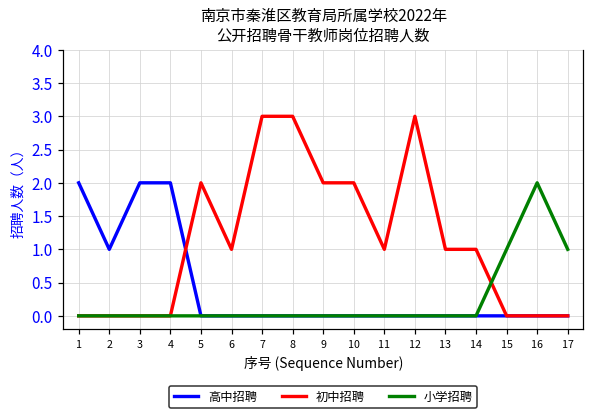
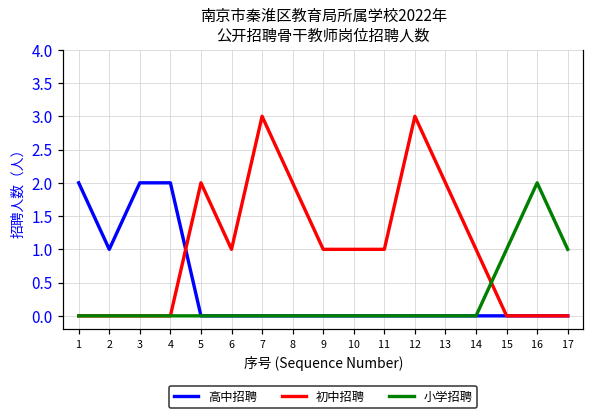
初中招聘, 8: 3 -> 2
初中招聘, 9: 2 -> 1
初中招聘, 10: 2 -> 1
初中招聘, 13: 1 -> 2
